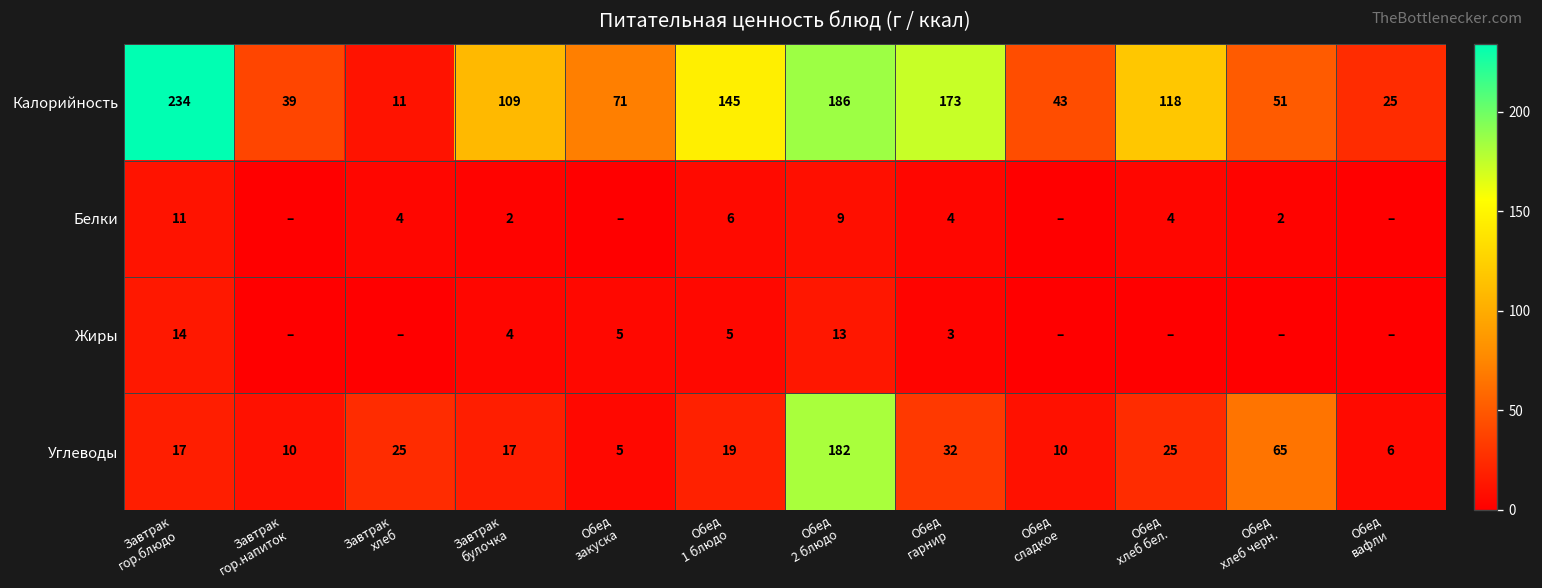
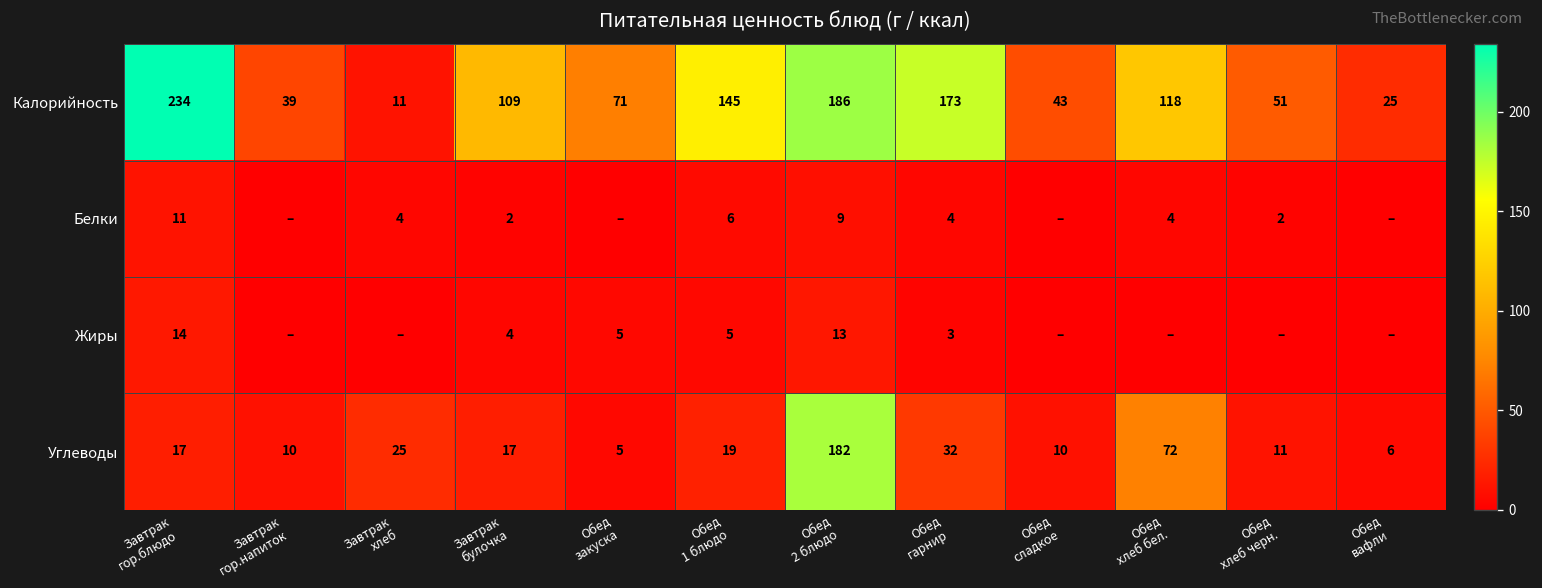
Углеводы, Обед хлеб бел.: 25 -> 72
Углеводы, Обед хлеб черн.: 65 -> 11
